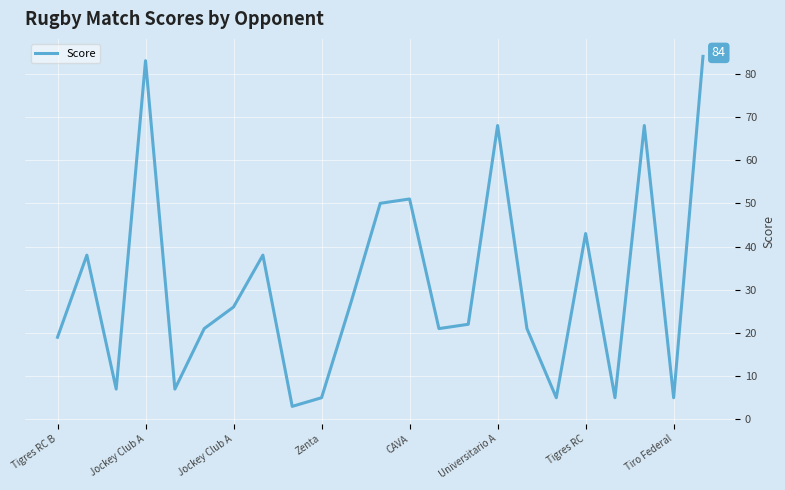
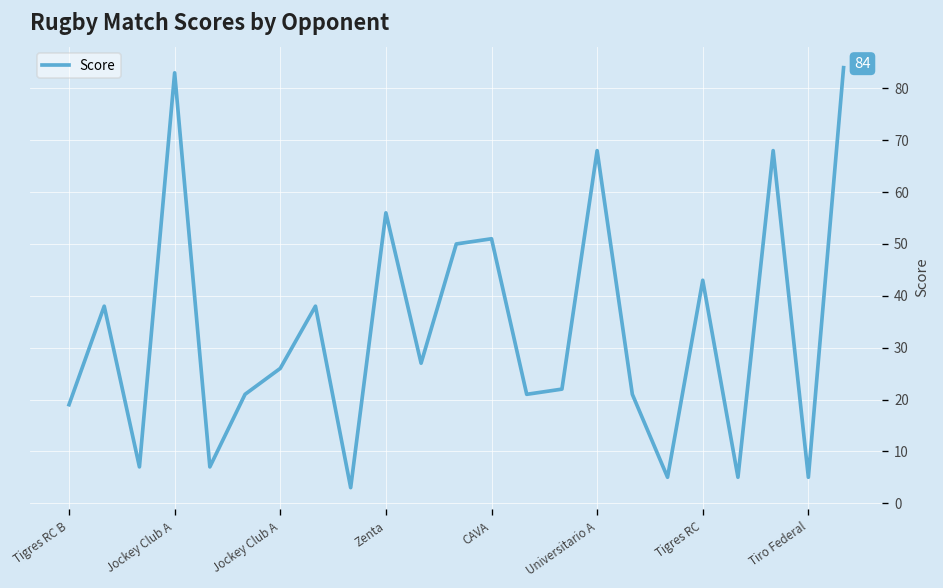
Zenta: 5 -> 56
